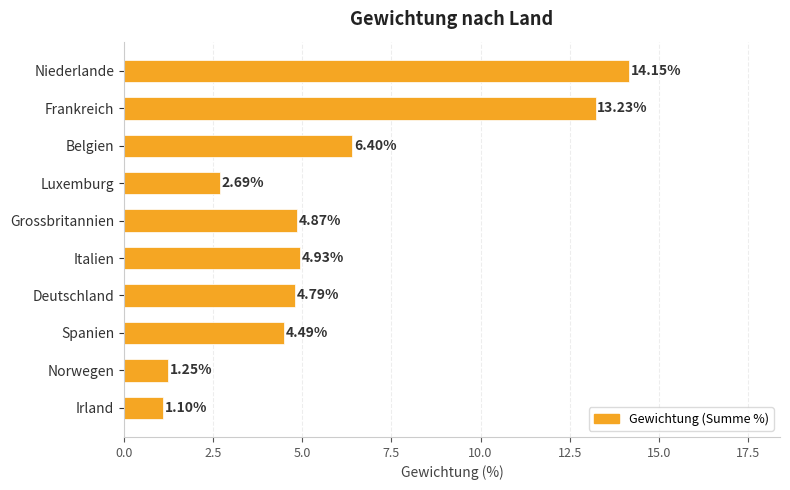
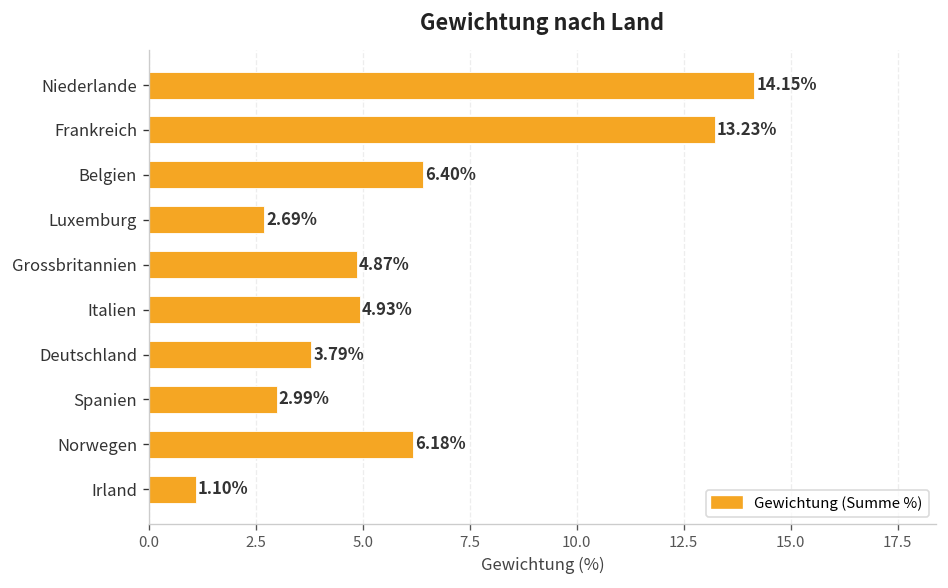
Deutschland: 4.79% -> 3.79%
Spanien: 4.49% -> 2.99%
Norwegen: 1.25% -> 6.18%
